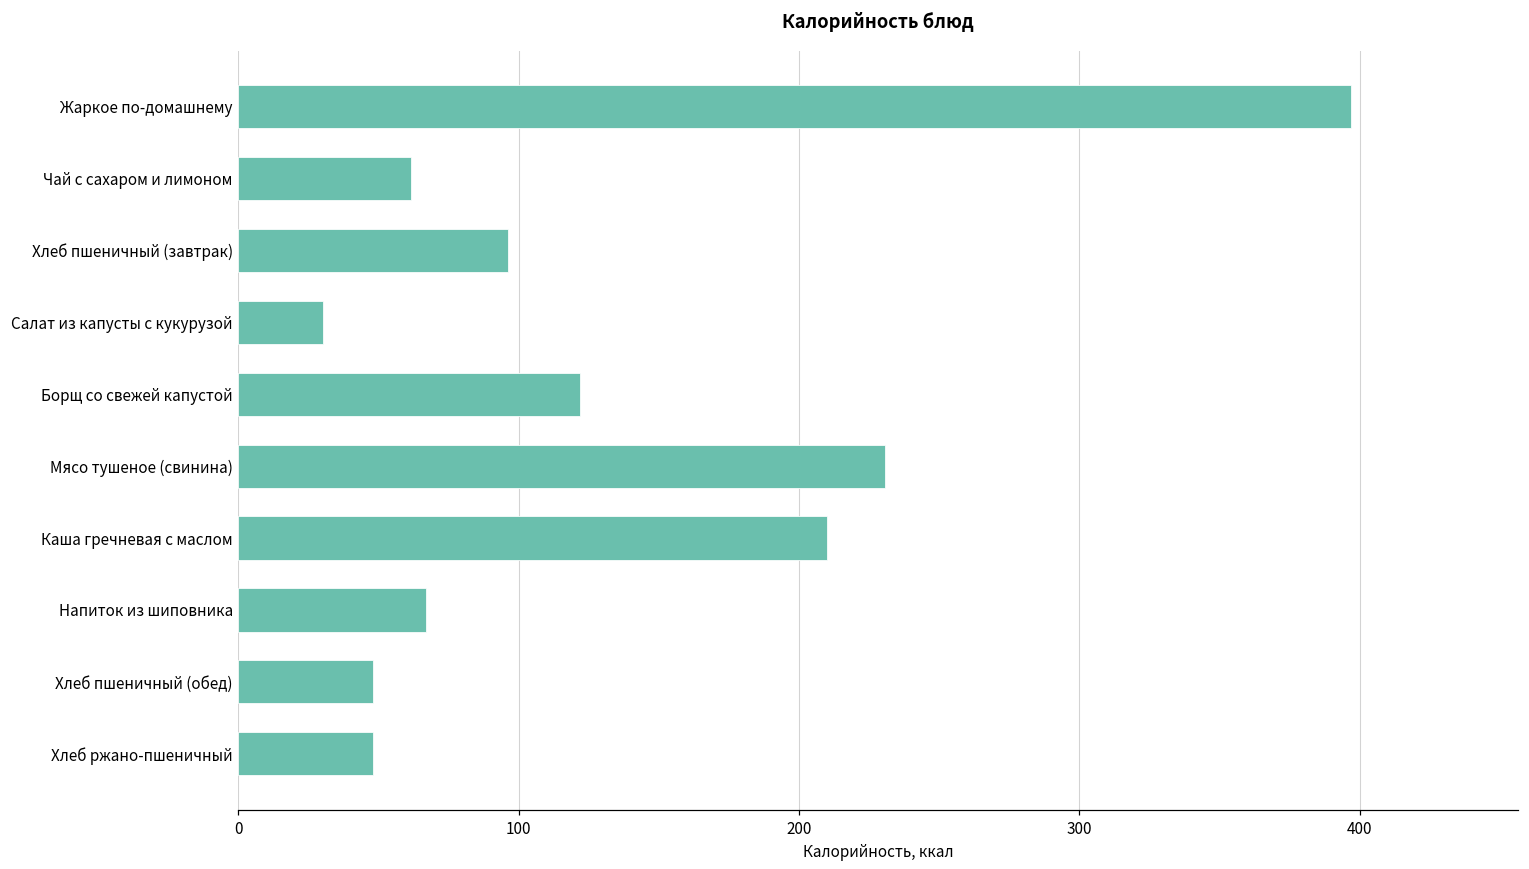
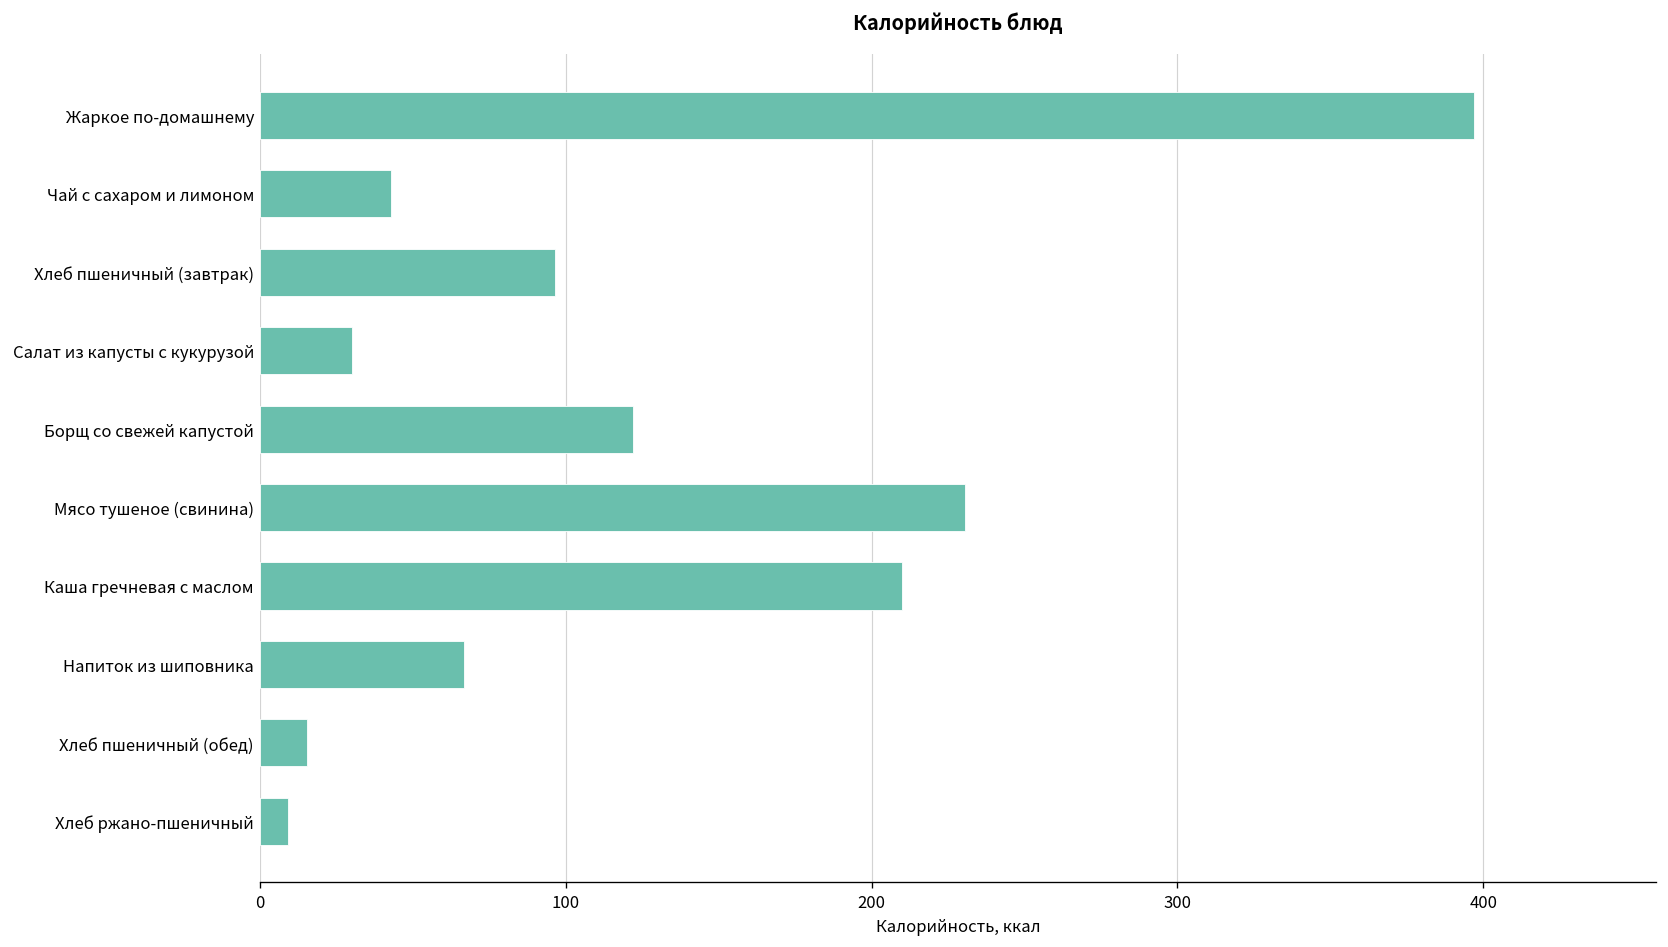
Чай с сахаром и лимоном: 62 -> 43
Хлеб пшеничный (обед): 48 -> 15
Хлеб ржано-пшеничный: 48 -> 9
